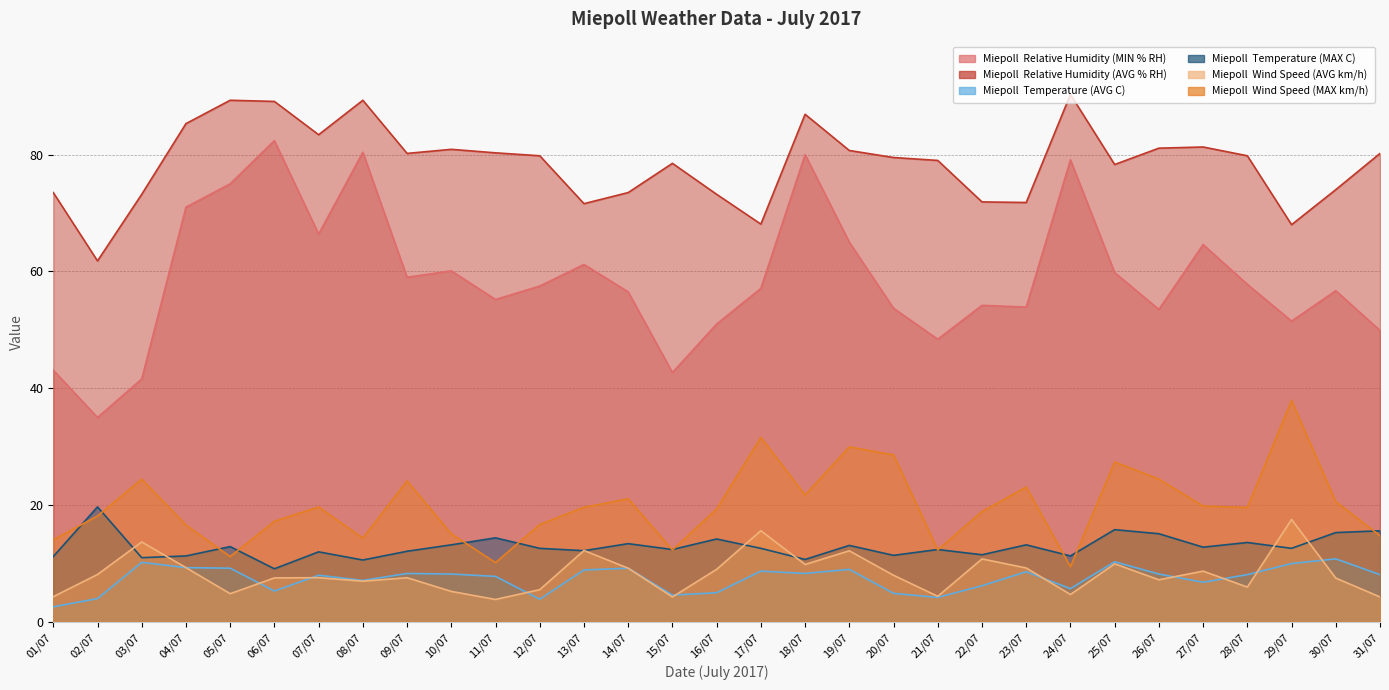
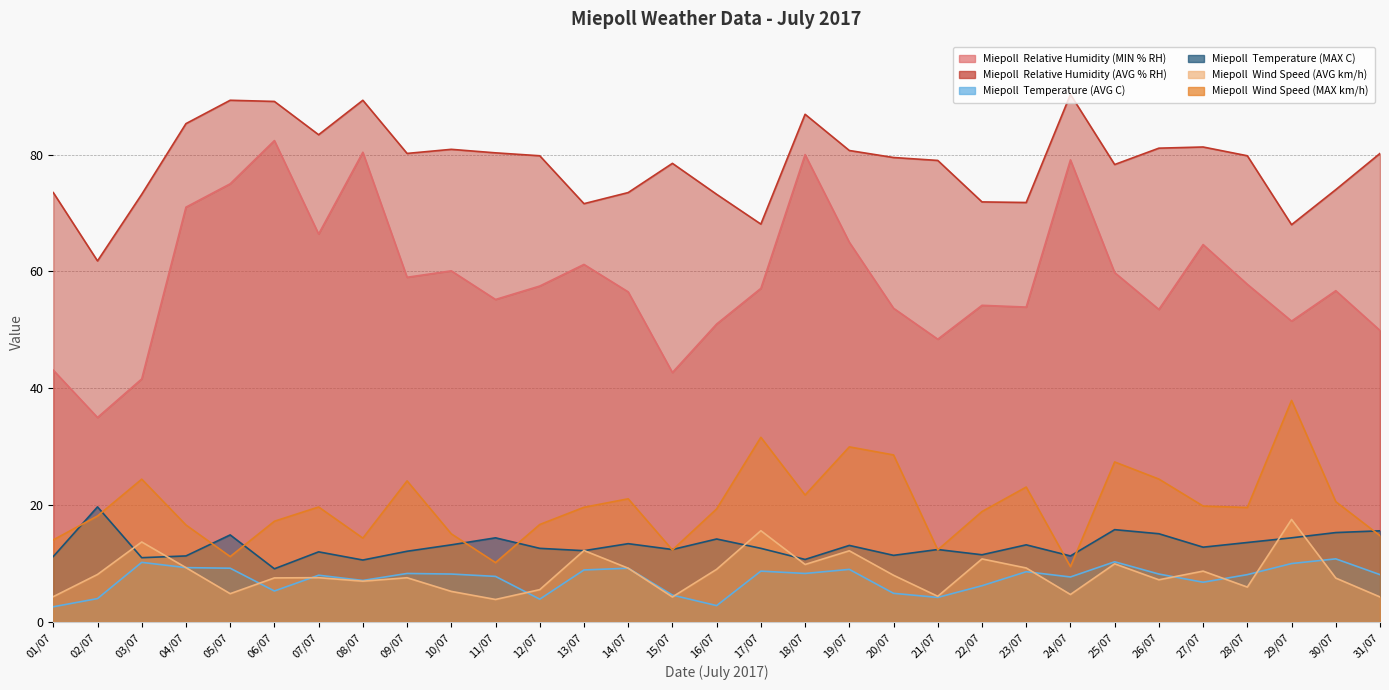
Miepoll Temperature (MAX C), 05/07: 13 -> 15
Miepoll Temperature (AVG C), 16/07: 5 -> 3
Miepoll Temperature (AVG C), 24/07: 6 -> 8
Miepoll Temperature (MAX C), 29/07: 13 -> 14
